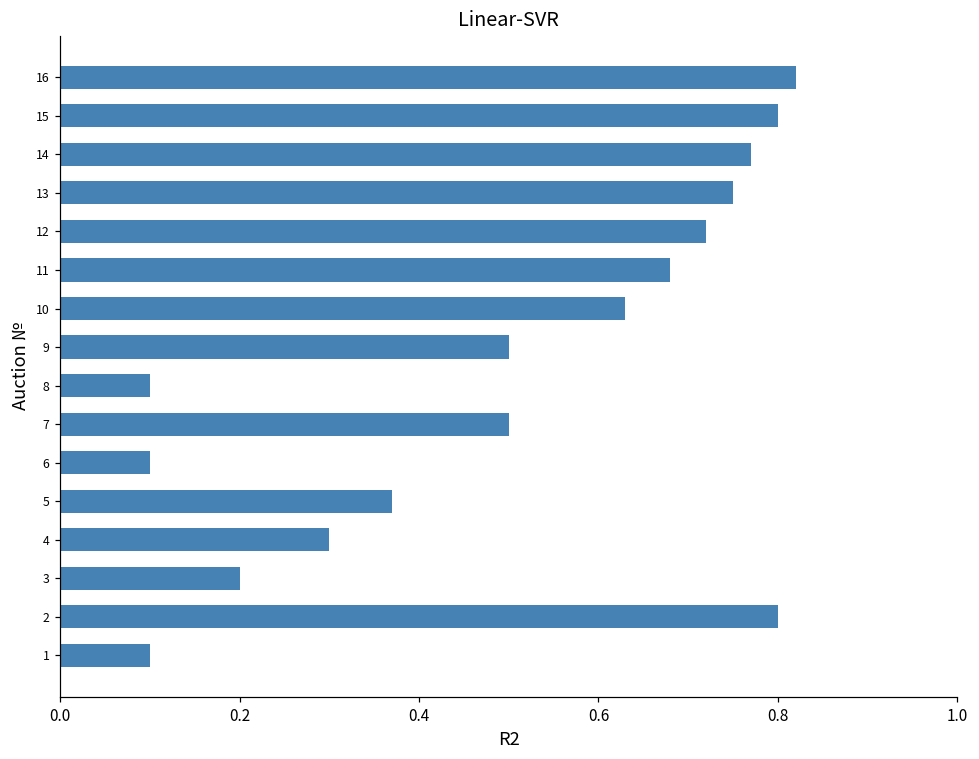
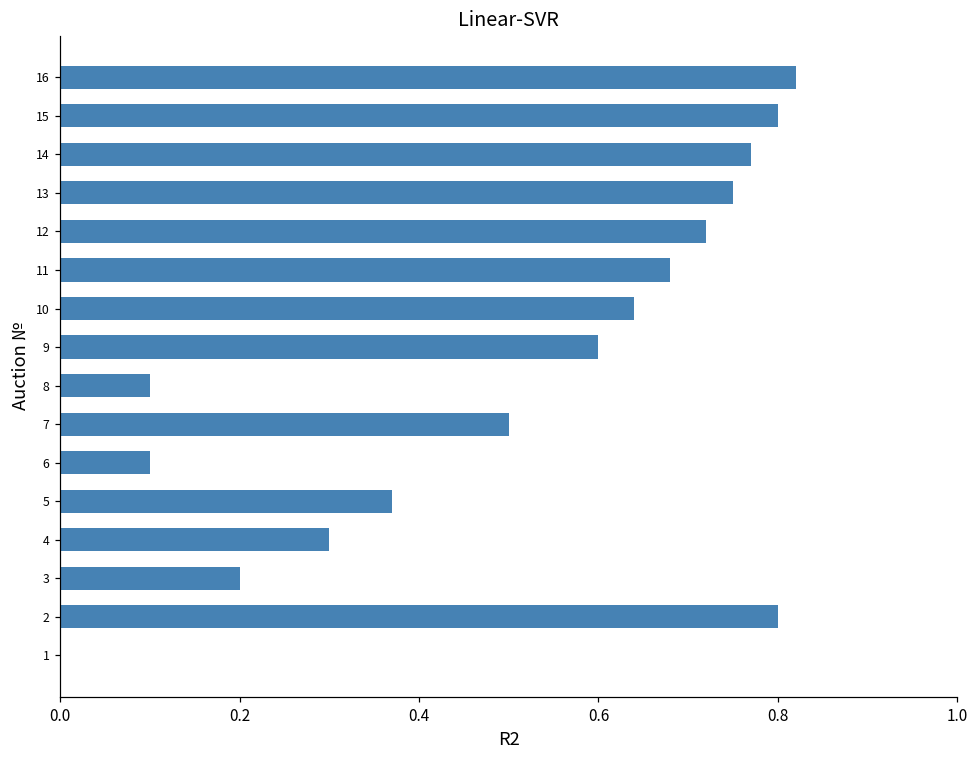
10: 0.63 -> 0.64
9: 0.5 -> 0.6
1: 0.1 -> 0.0
